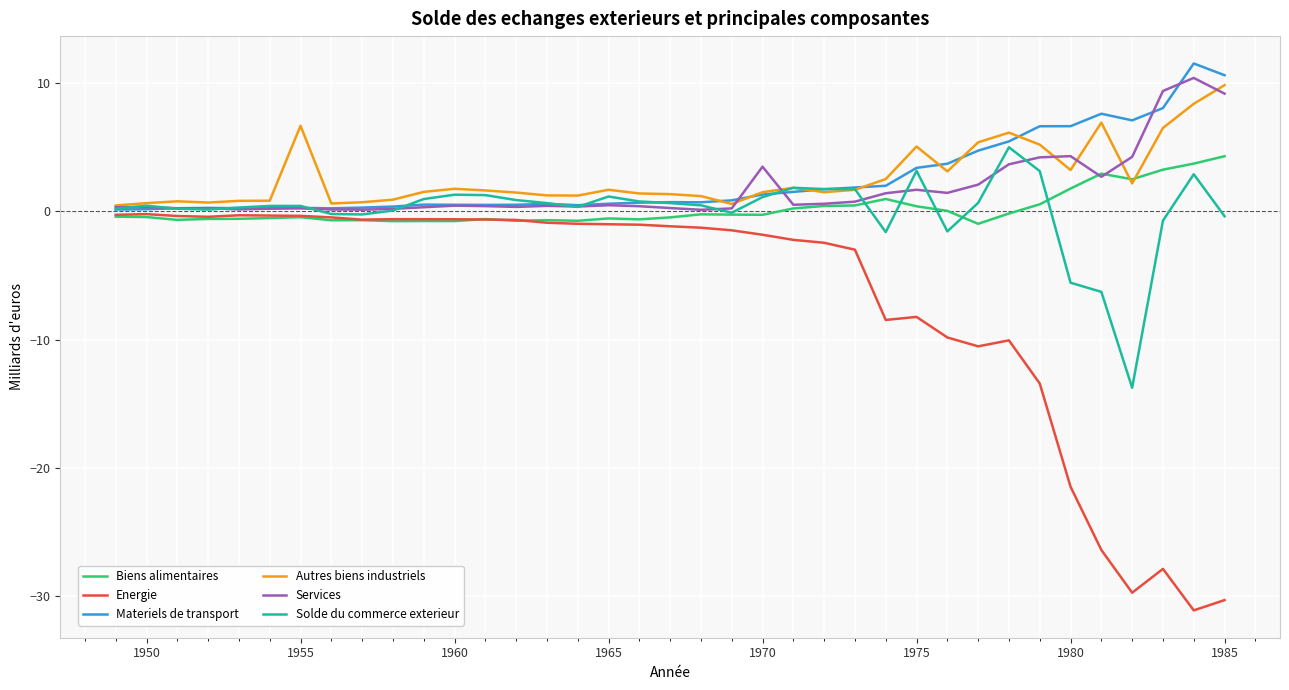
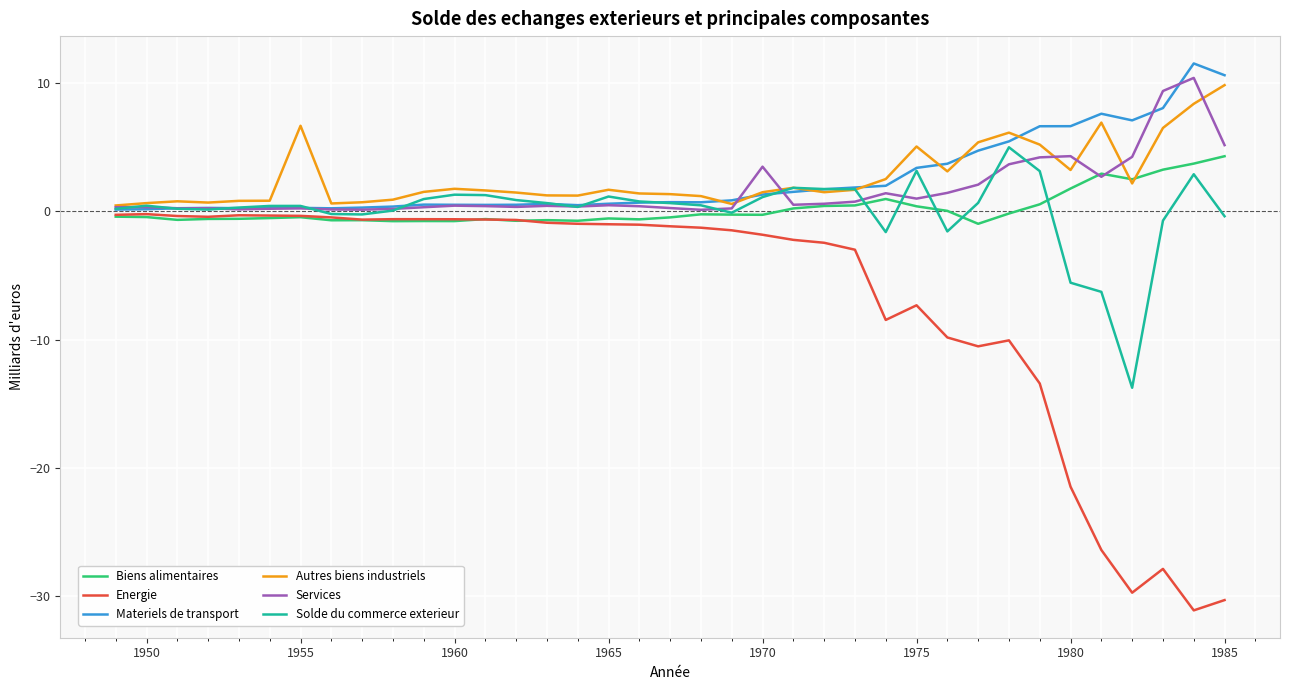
Energie, 1975: -8.2 -> -7.3
Services, 1975: 1.7 -> 1.0
Services, 1985: 9.2 -> 5.1
